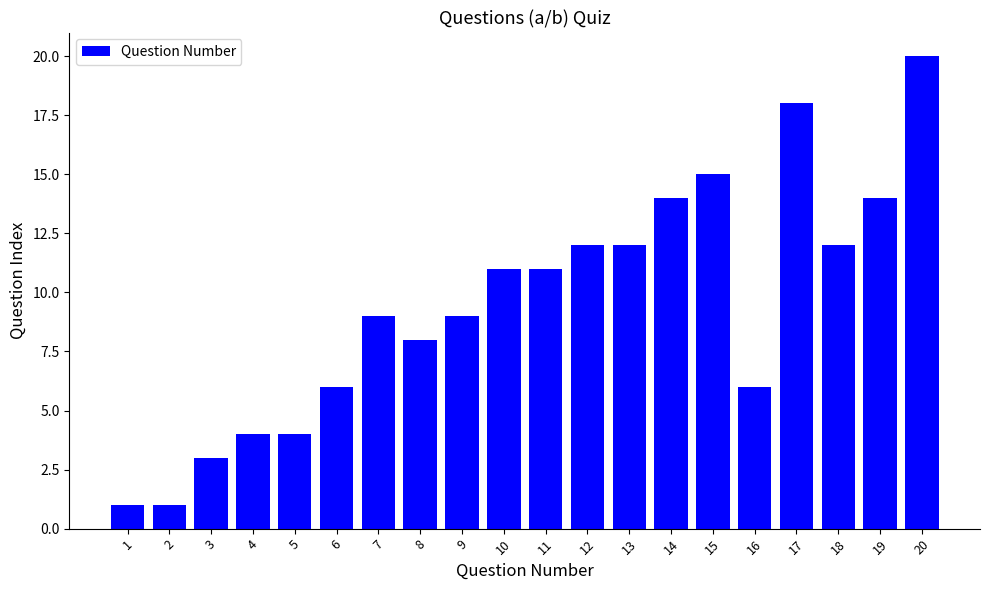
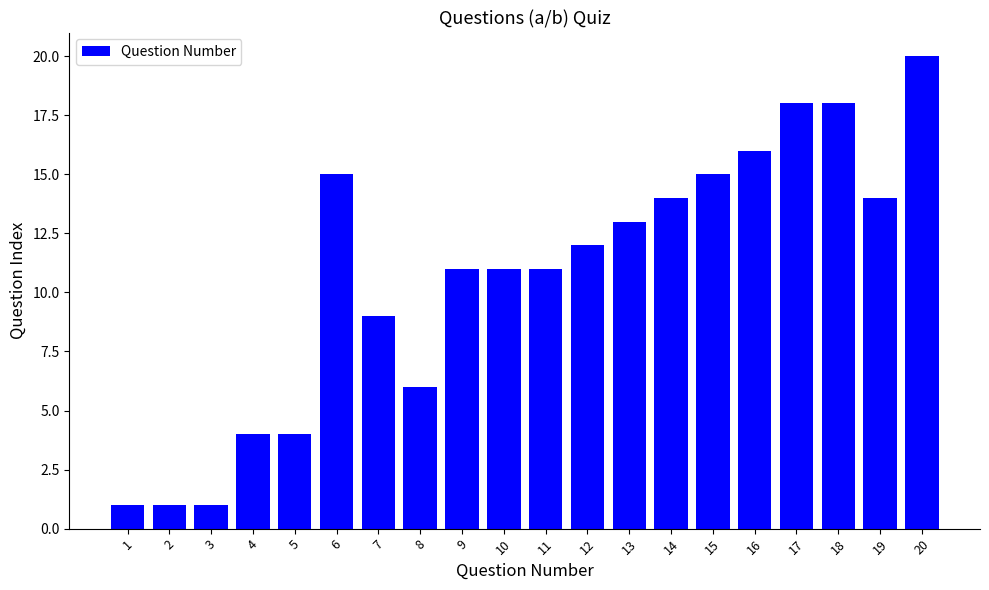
3: 3 -> 1
6: 6 -> 15
8: 8 -> 6
9: 9 -> 11
13: 12 -> 13
16: 6 -> 16
18: 12 -> 18
